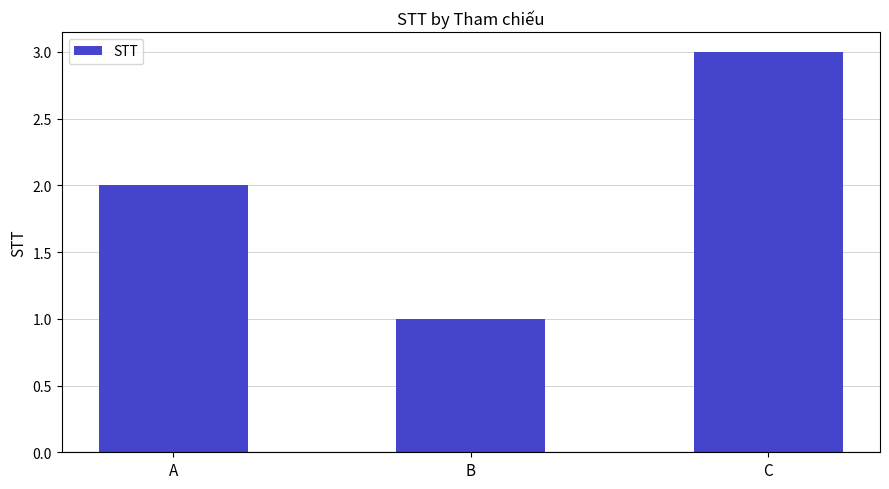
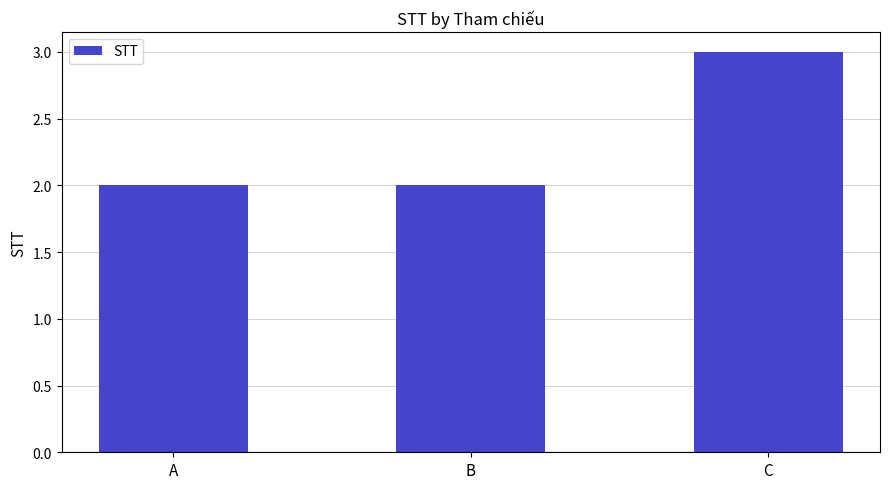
B: 1 -> 2
